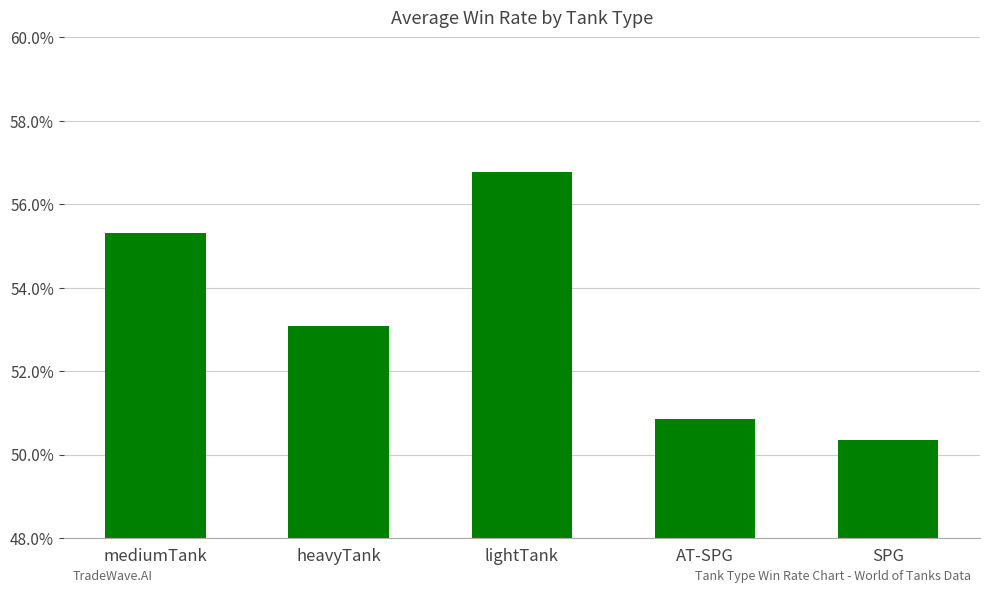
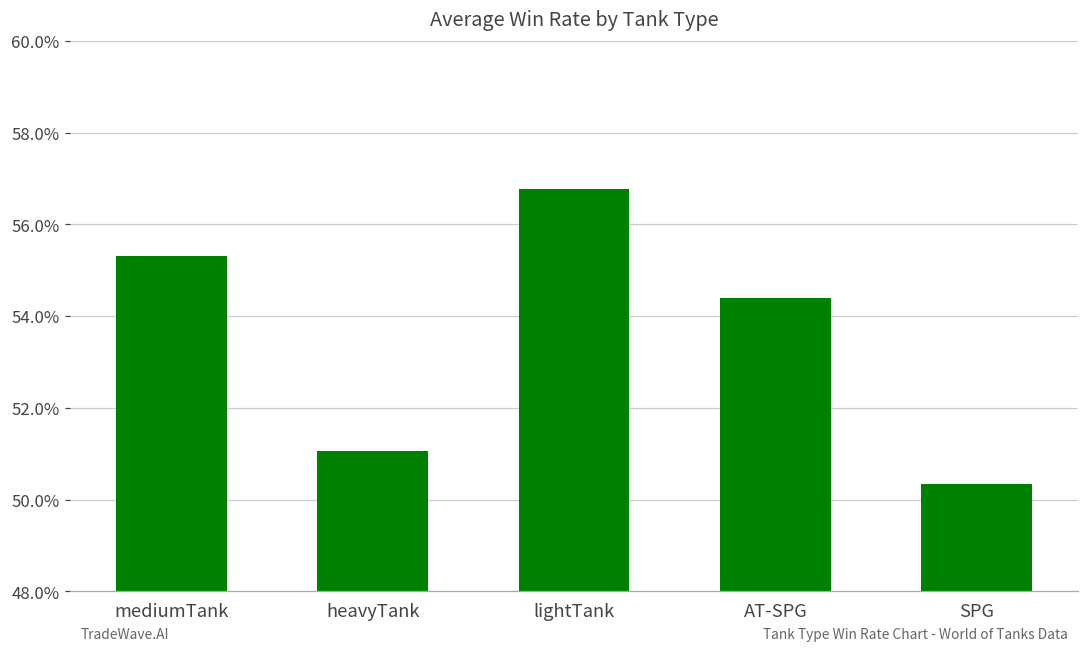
heavyTank: 53.1% -> 51.1%
AT-SPG: 50.8% -> 54.4%
